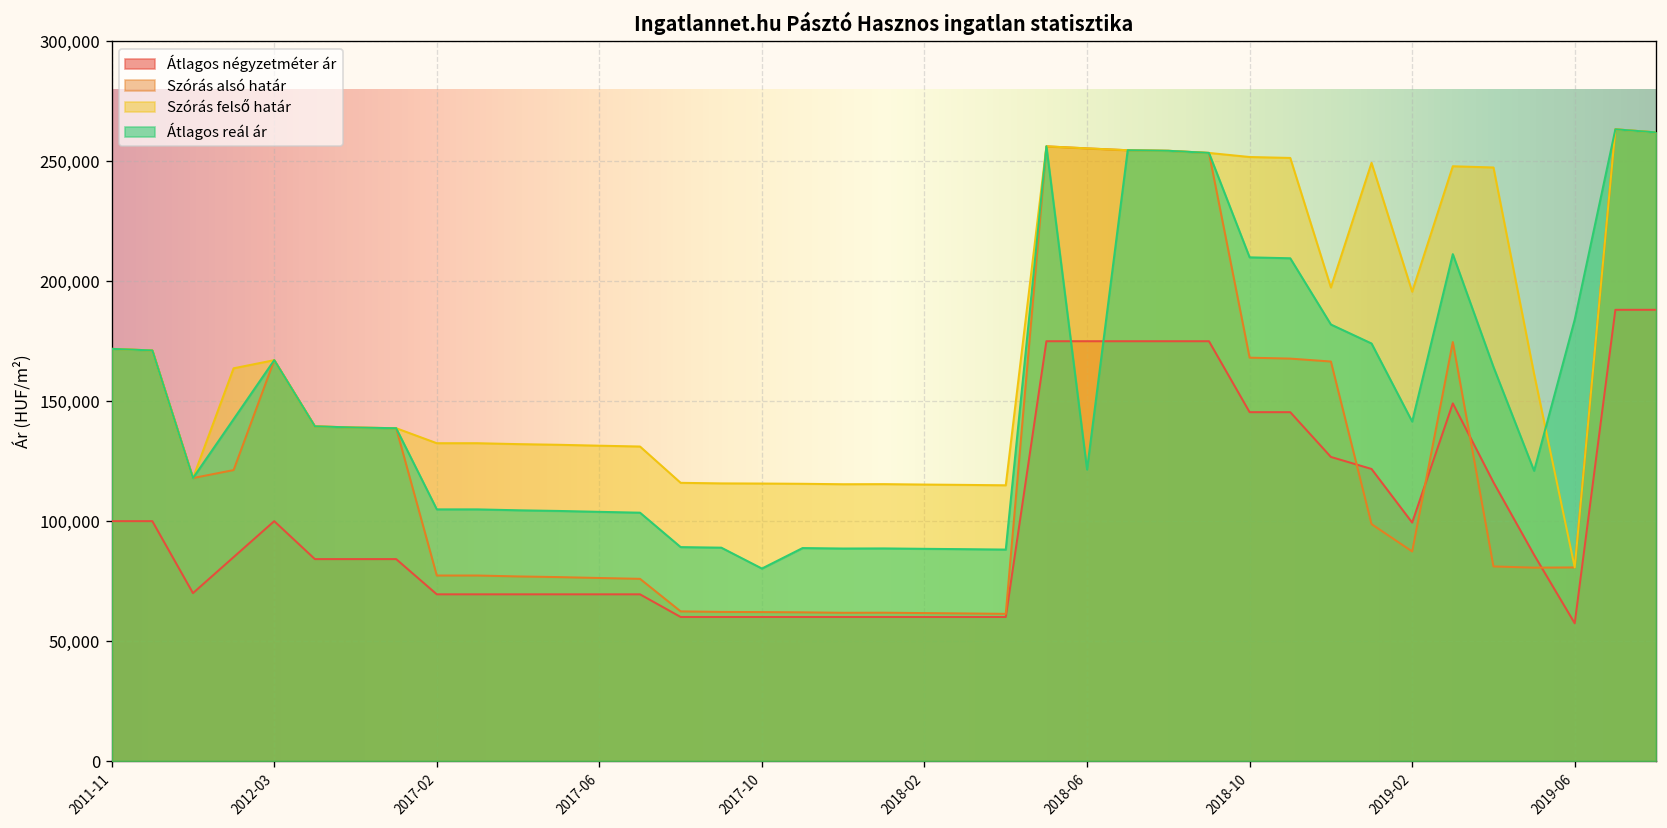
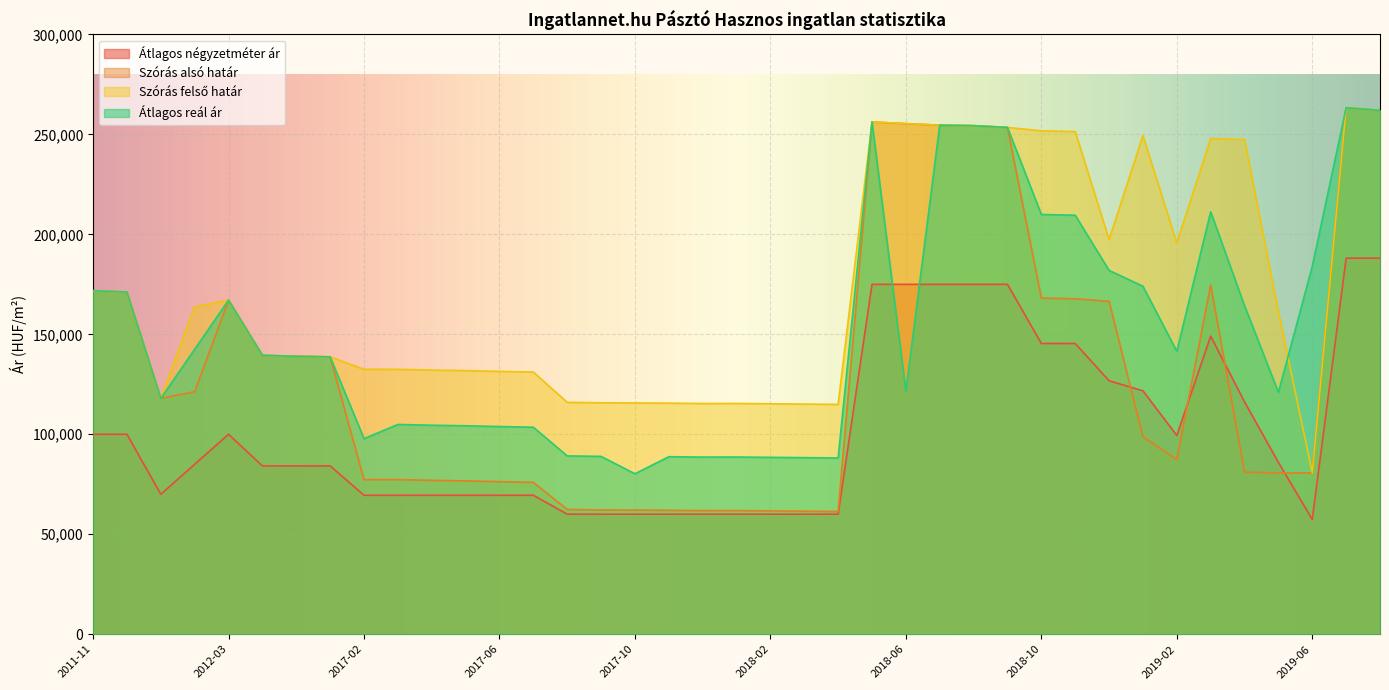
Átlagos reál ár, 2017-02: 105,000 -> 98,000
